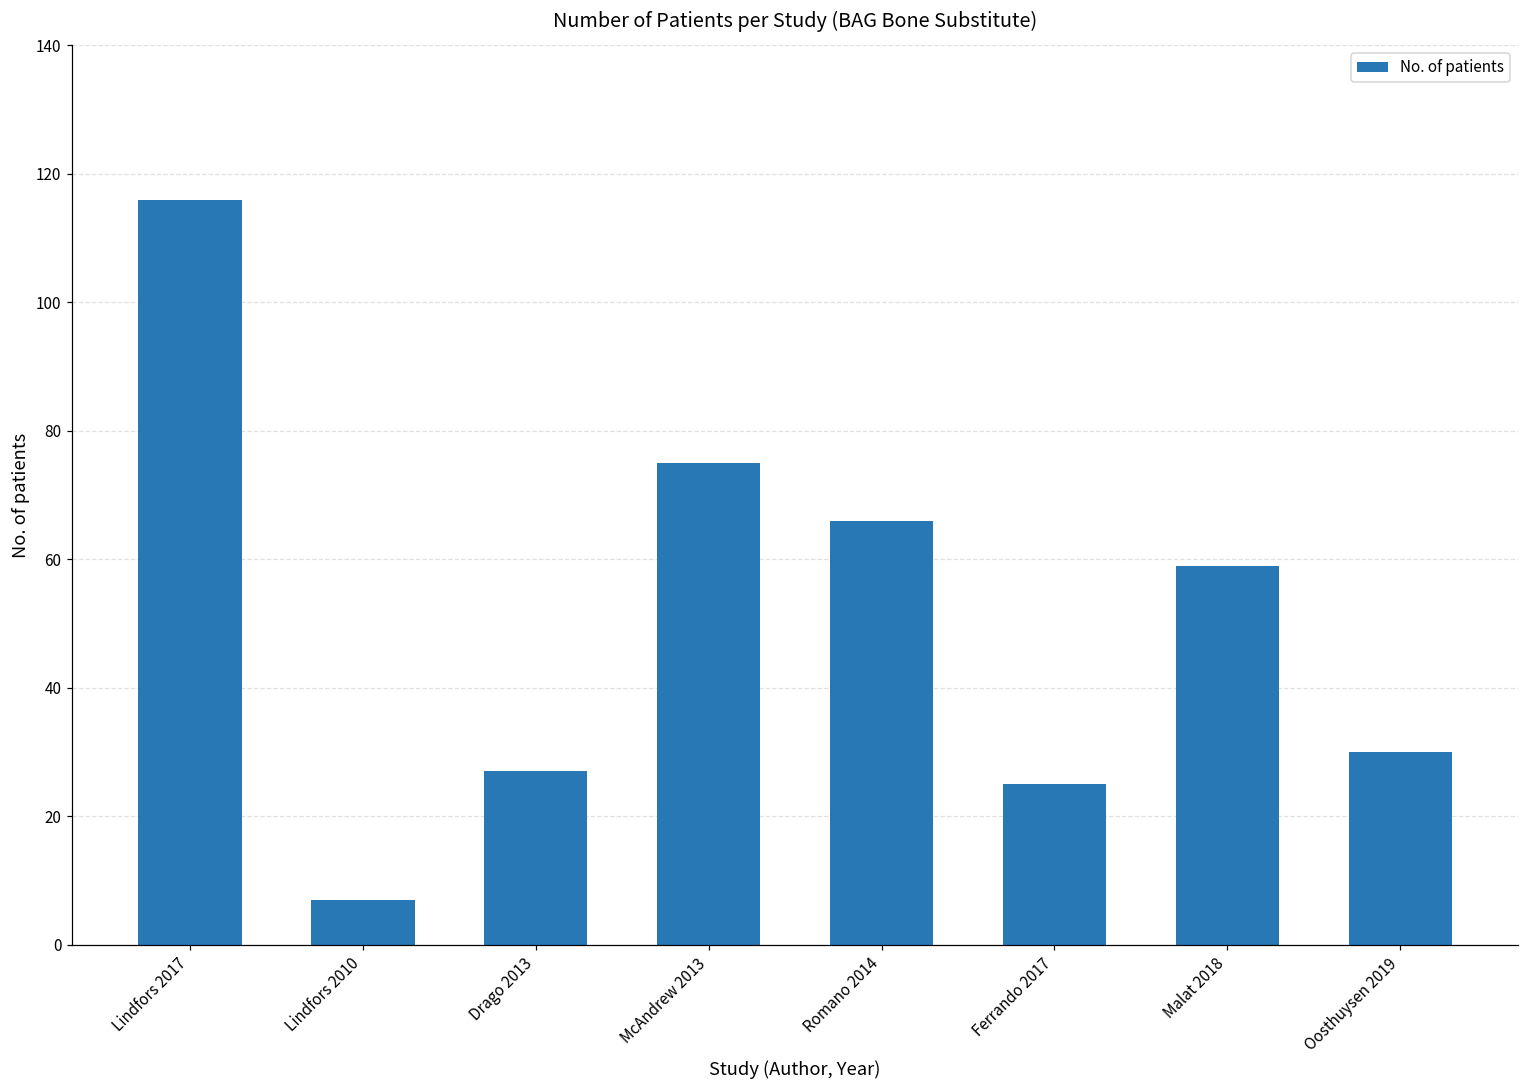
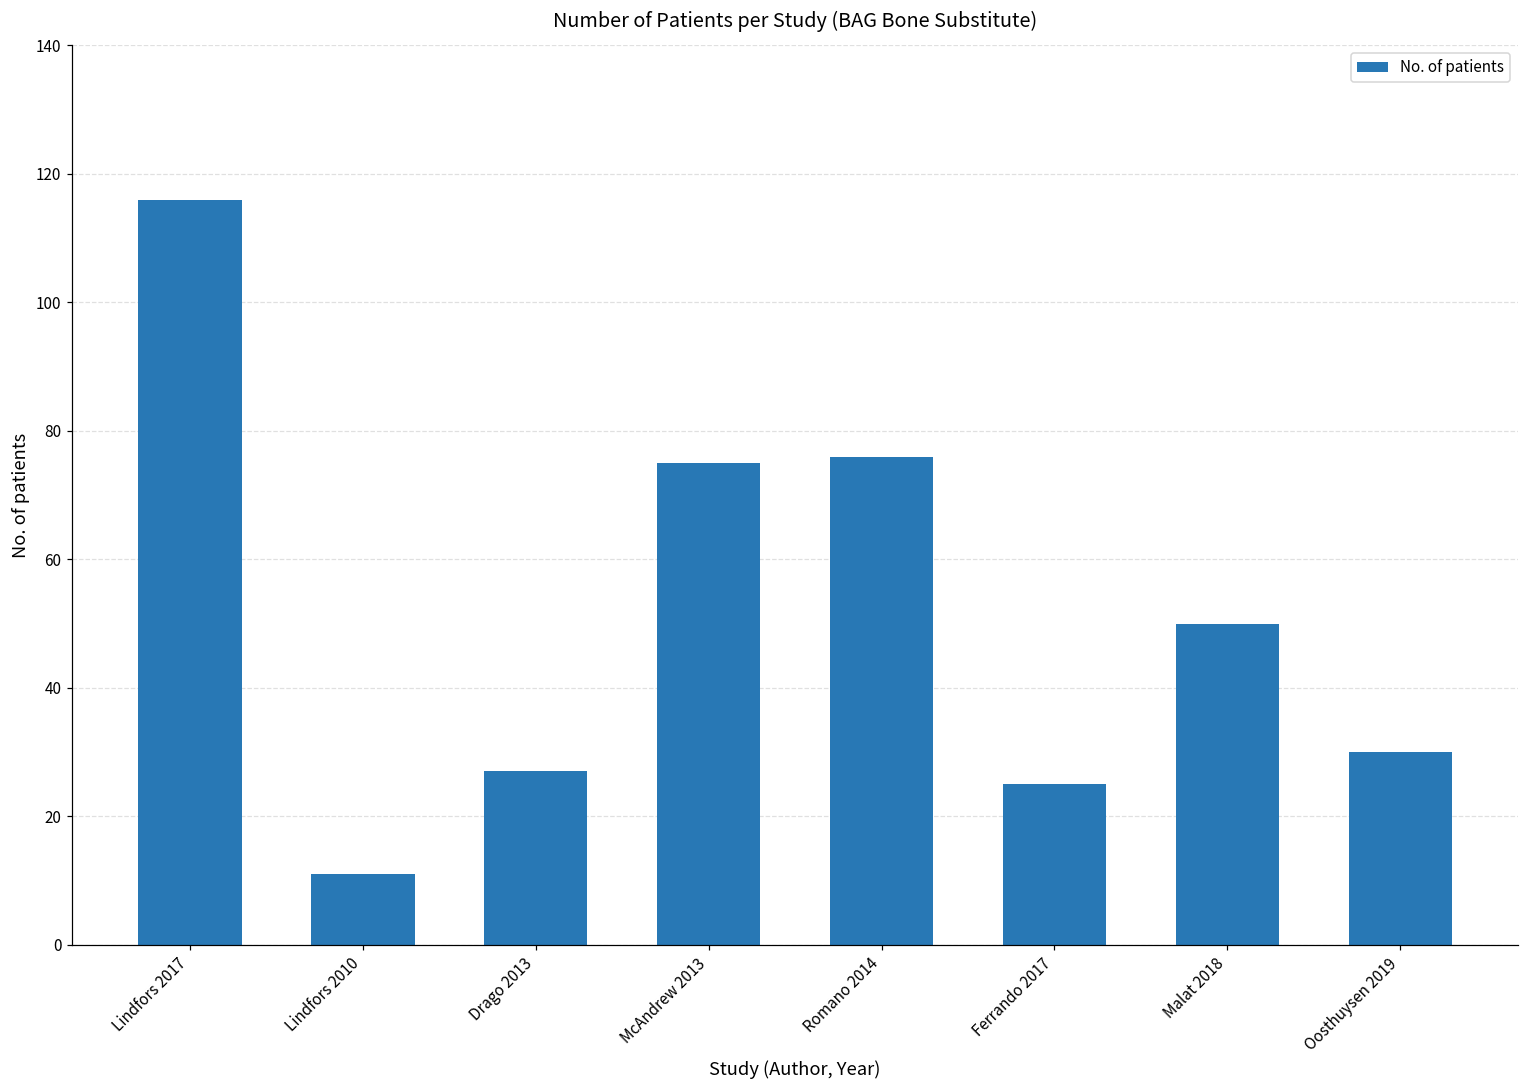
Lindfors 2010: 7 -> 11
Romano 2014: 66 -> 76
Malat 2018: 59 -> 50
